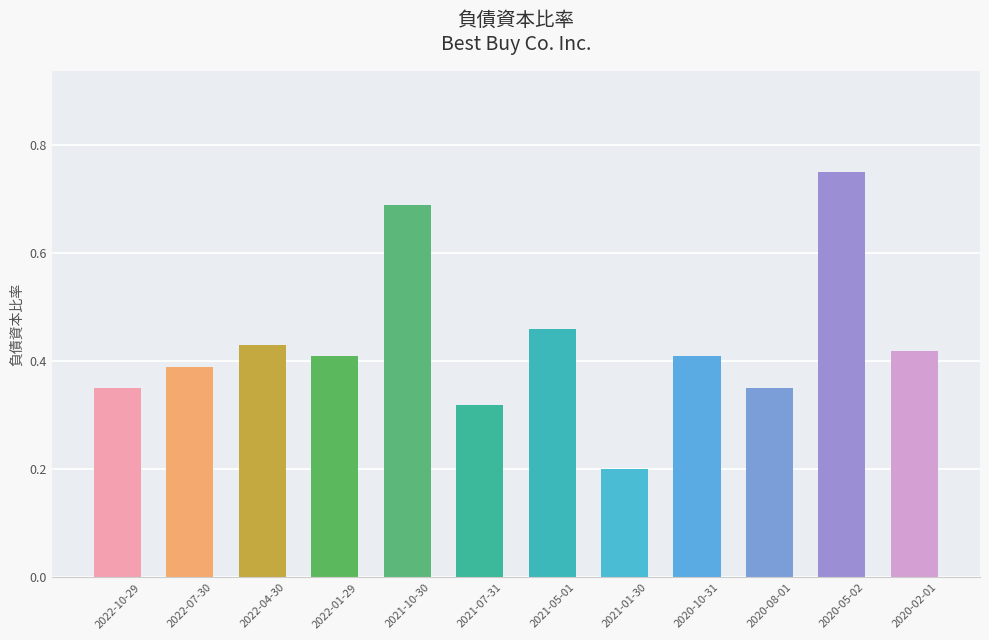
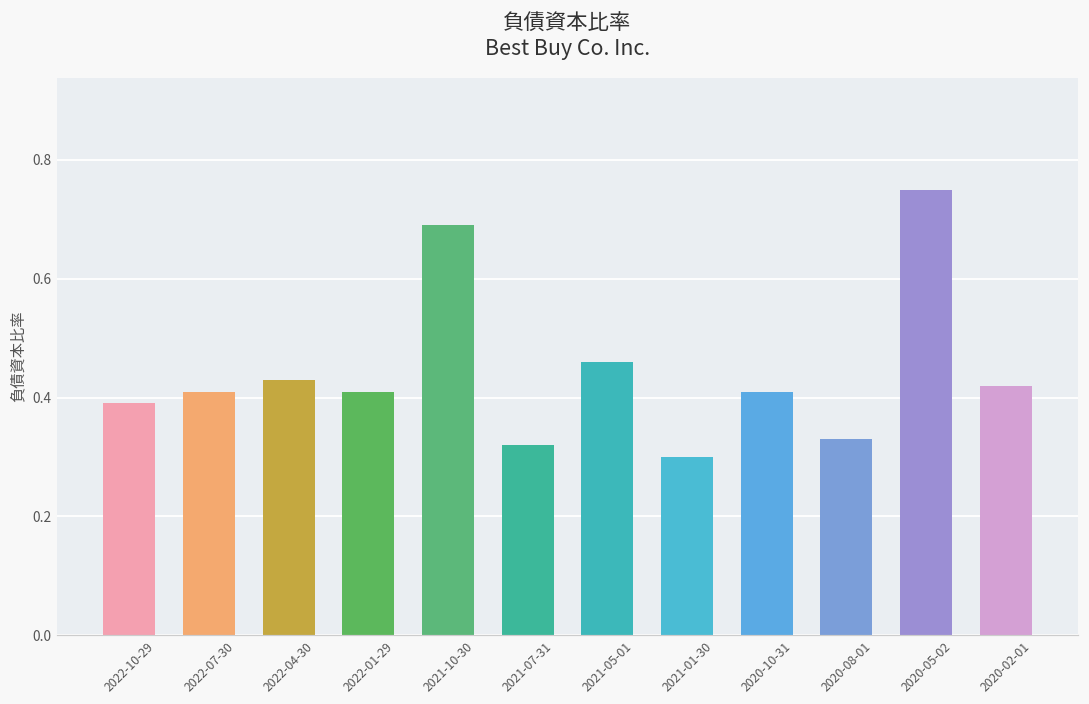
2022-10-29: 0.35 -> 0.39
2022-07-30: 0.39 -> 0.41
2021-01-30: 0.2 -> 0.3
2020-08-01: 0.35 -> 0.33
